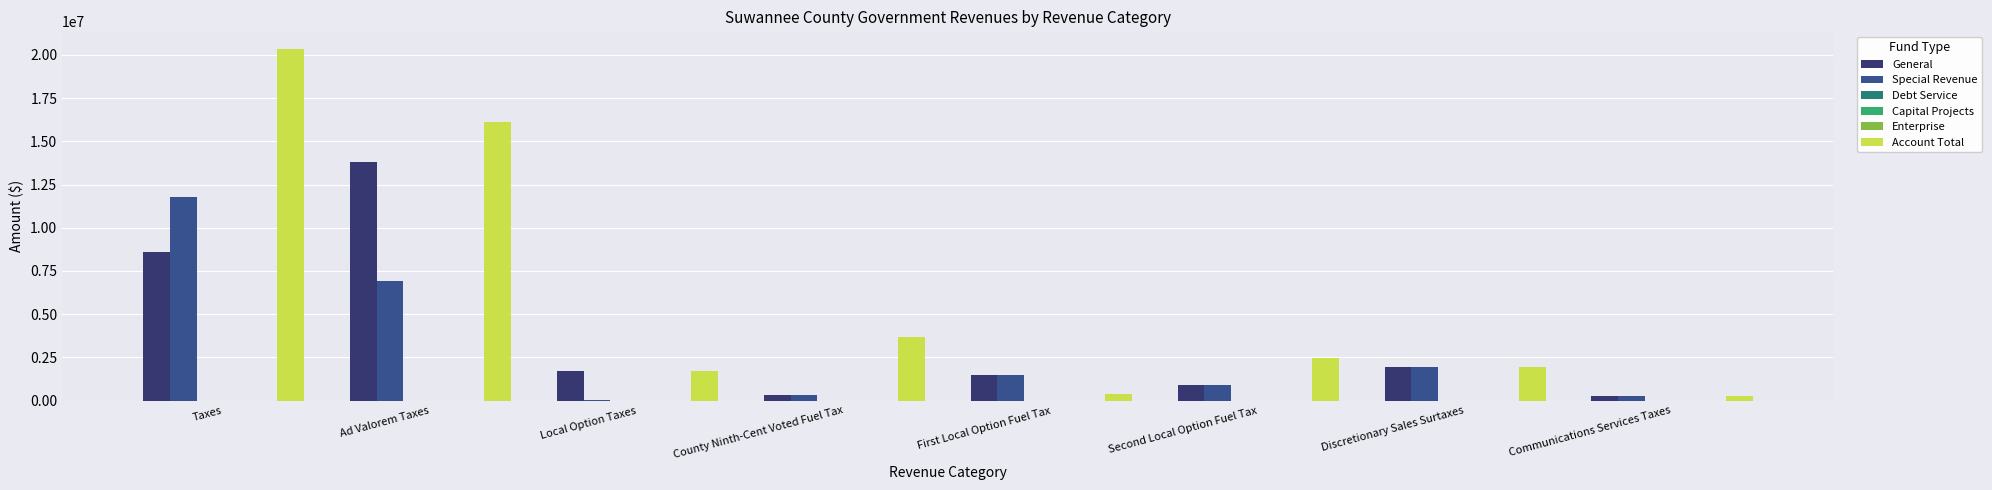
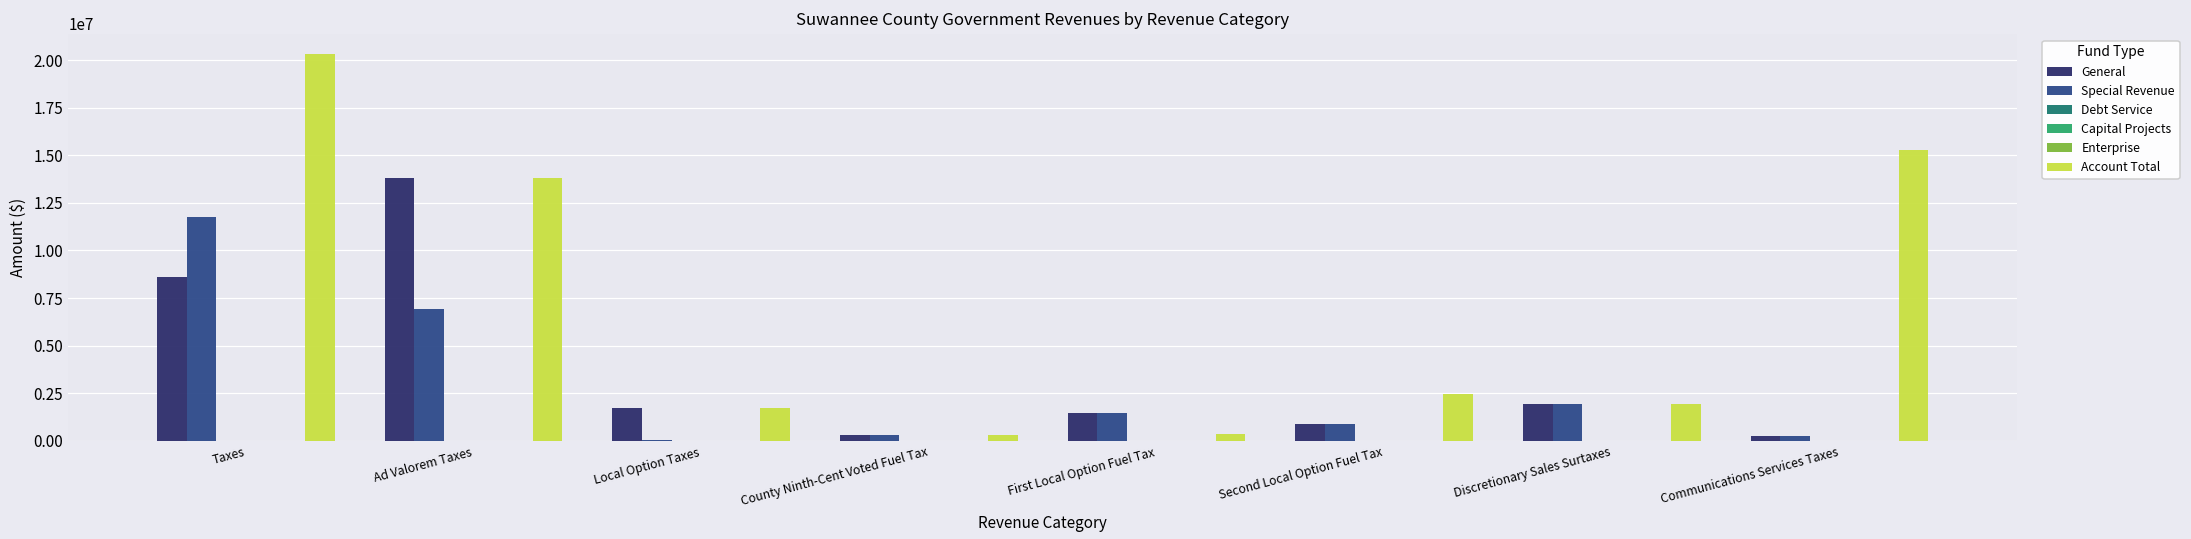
Account Total, Ad Valorem Taxes: 16100000 -> 13800000
Account Total, County Ninth-Cent Voted Fuel Tax: 3700000 -> 300000
Account Total, Communications Services Taxes: 200000 -> 15300000
